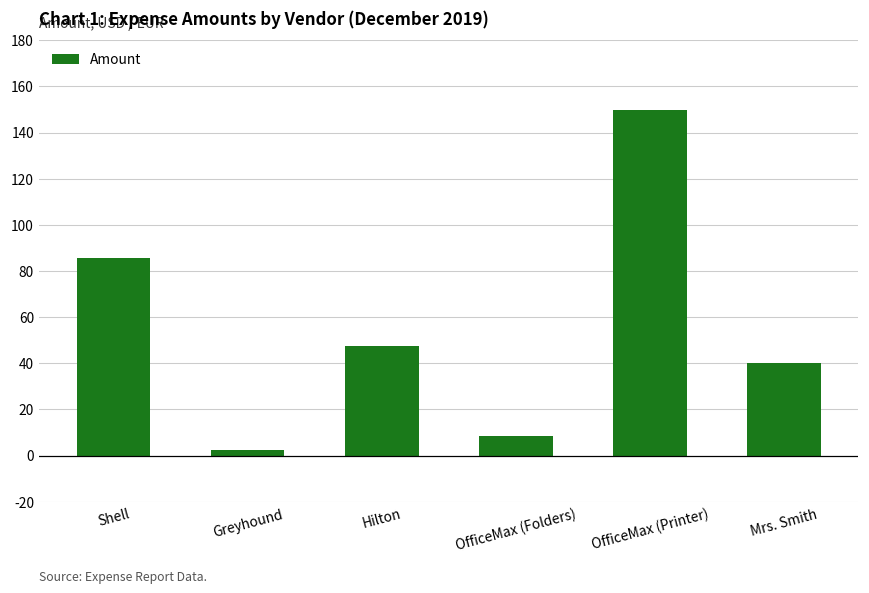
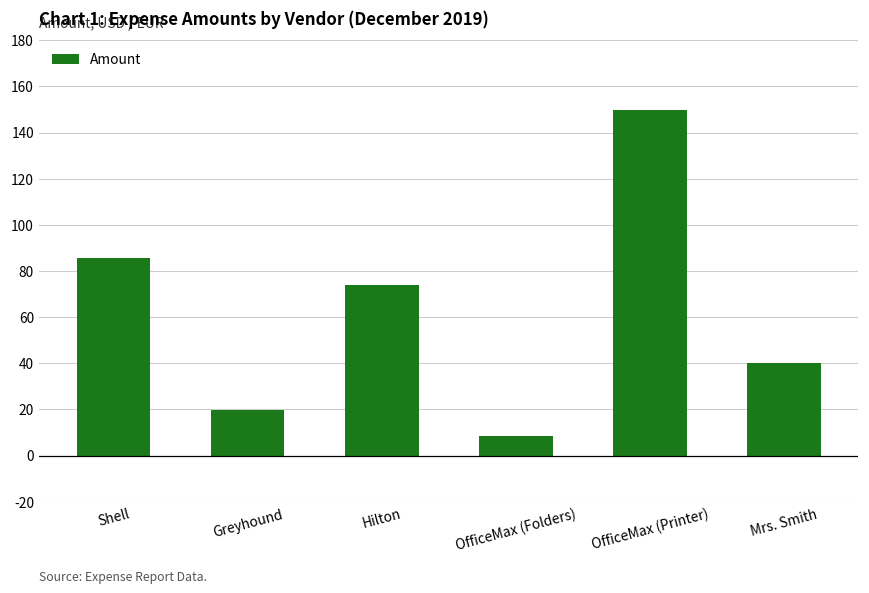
Greyhound: 2 -> 20
Hilton: 47 -> 74
